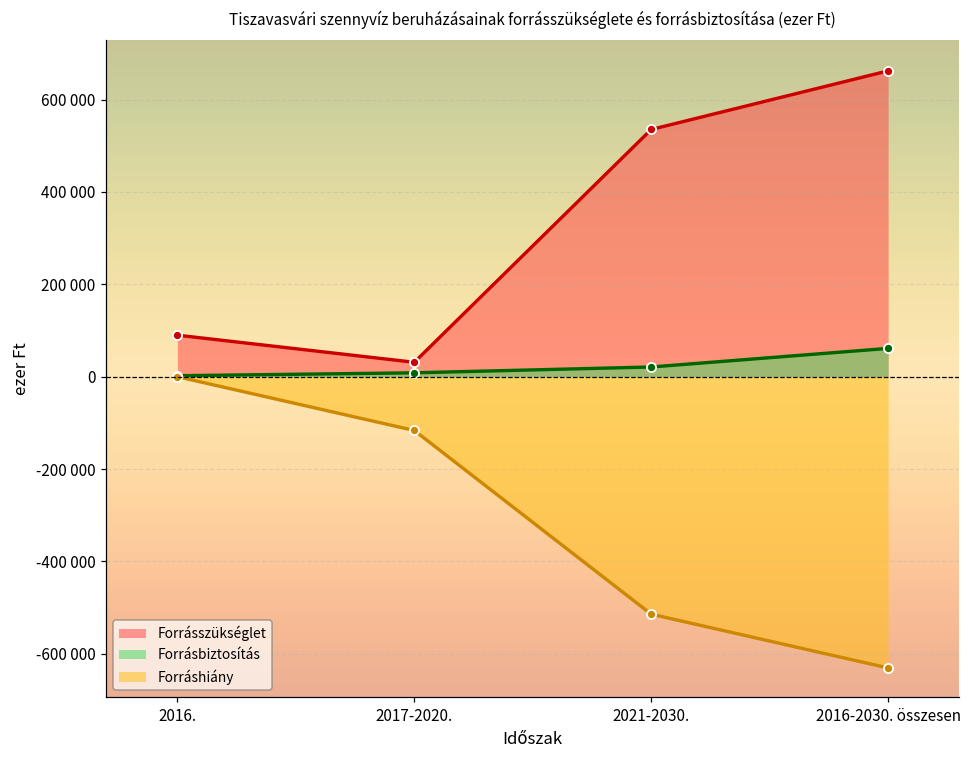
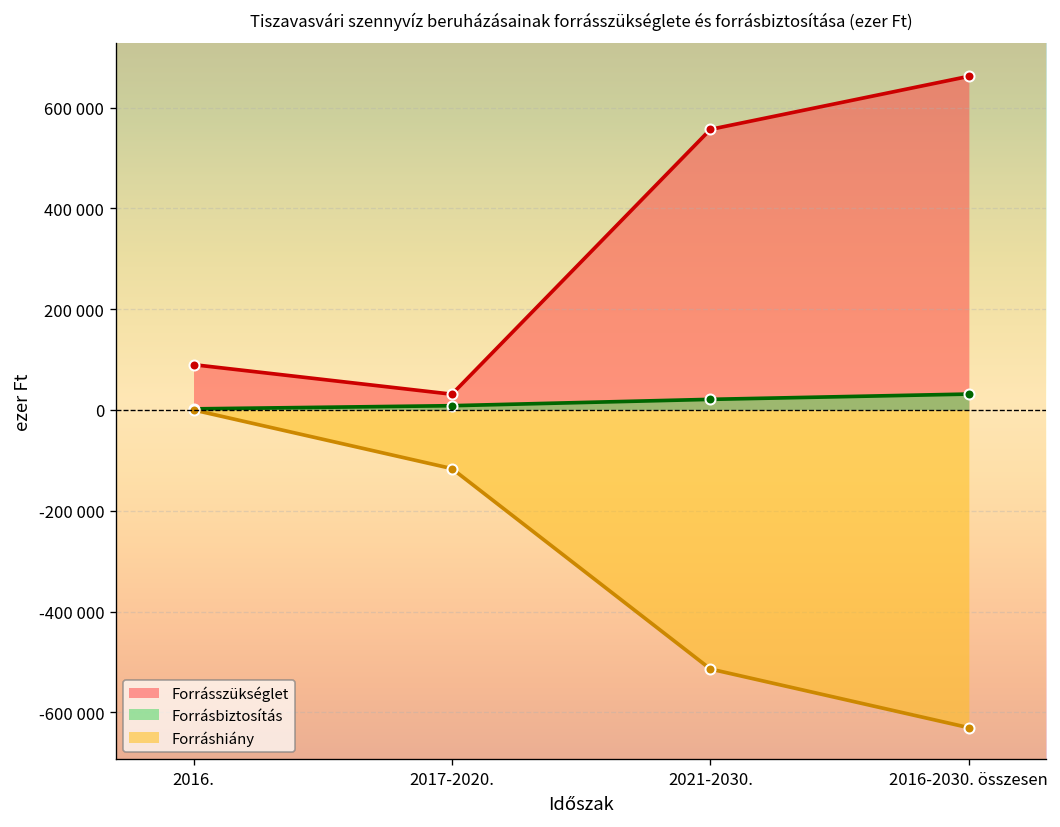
Forrásszükséglet, 2021-2030.: 540000 -> 560000
Forrásbiztosítás, 2016-2030. összesen: 60000 -> 30000
